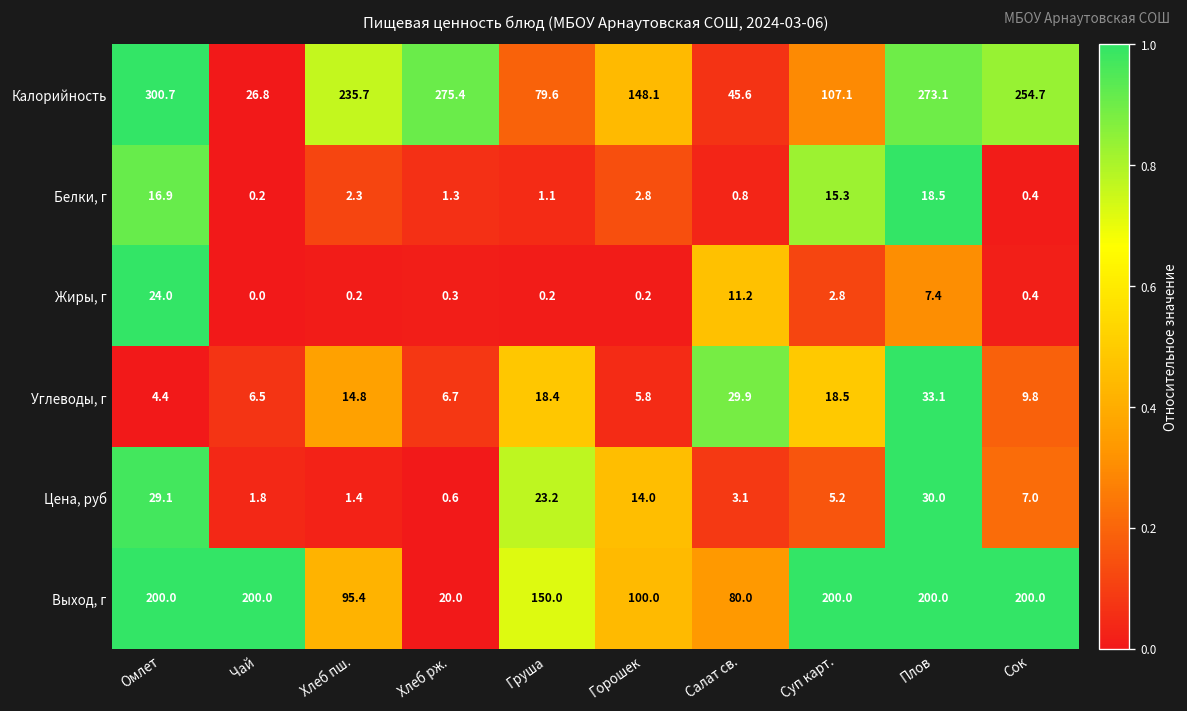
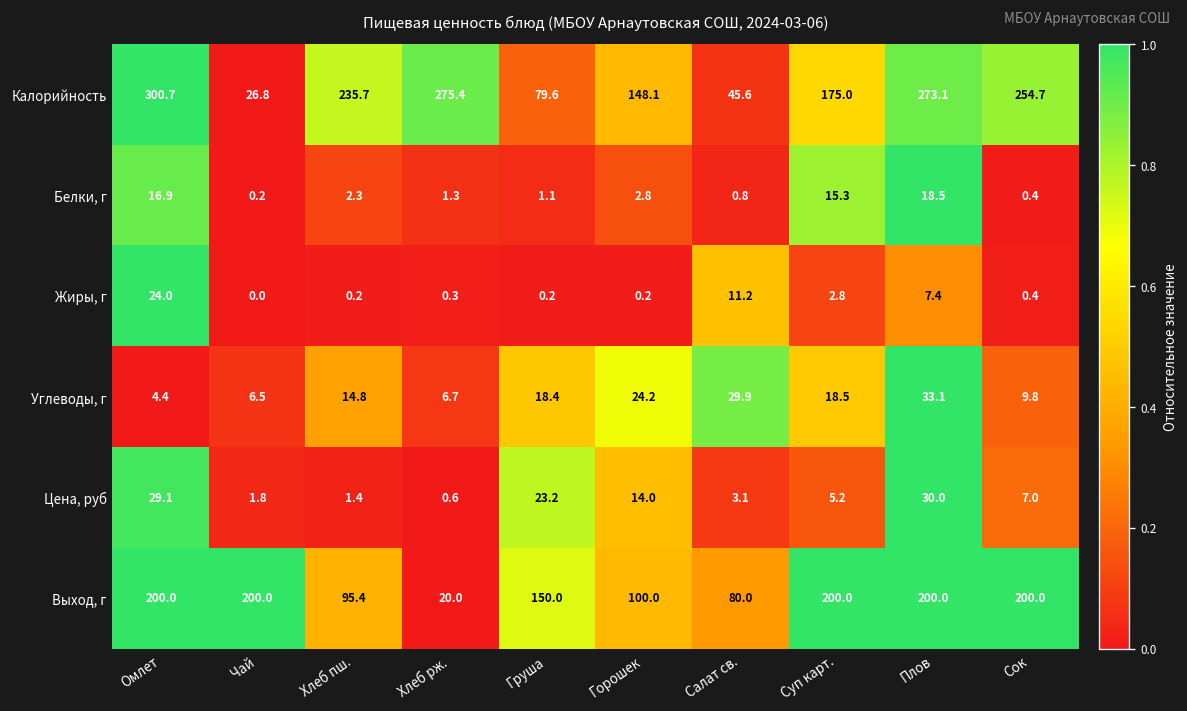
Калорийность, Суп карт.: 107.1 -> 175.0
Углеводы, г, Горошек: 5.8 -> 24.2
